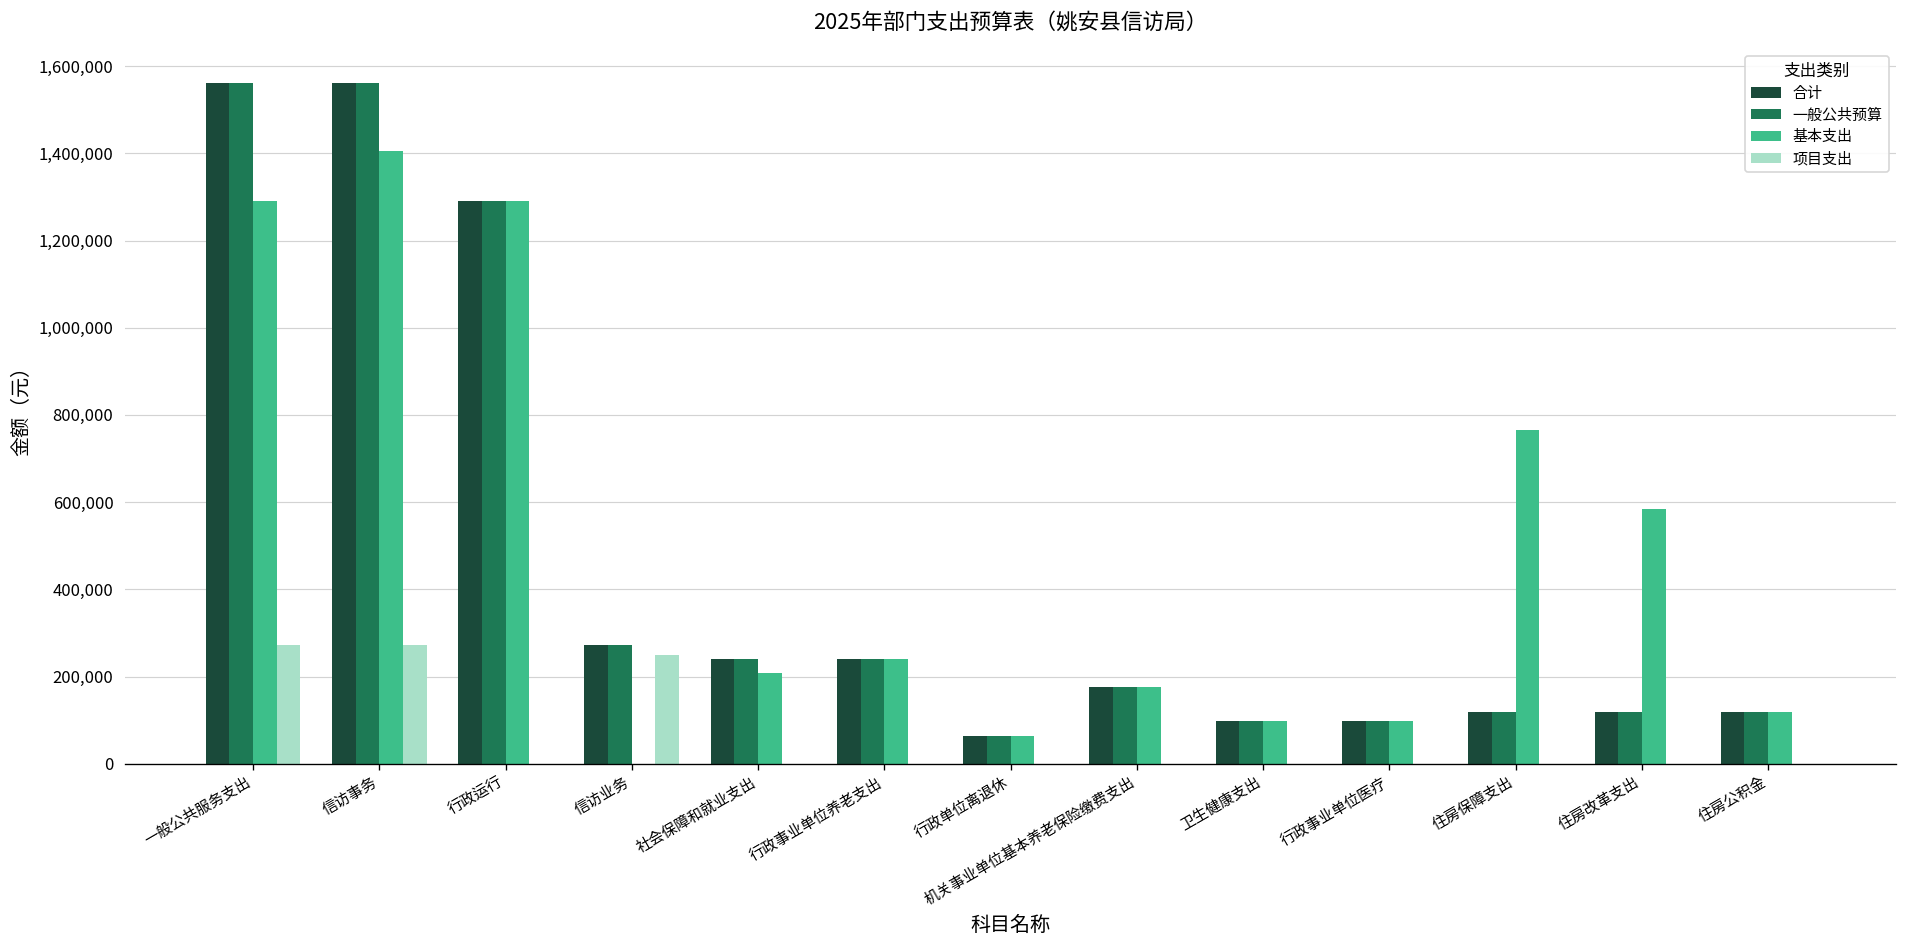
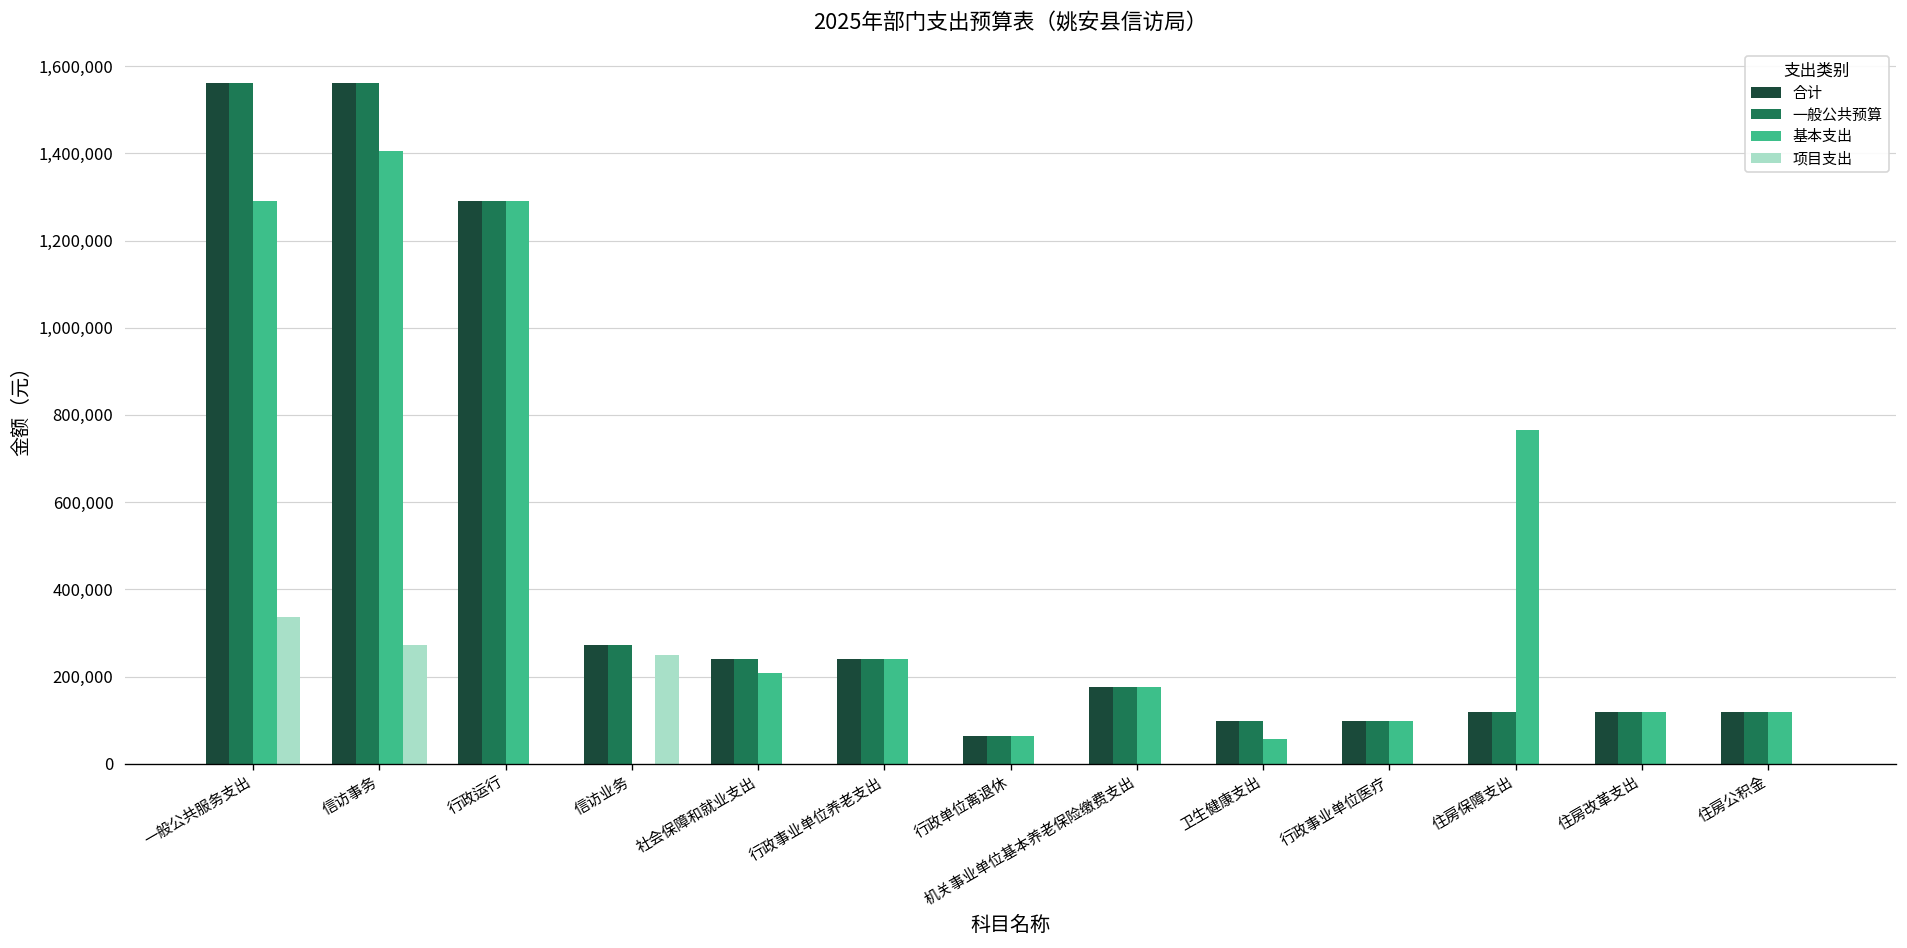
项目支出, 一般公共服务支出: 270,000 -> 340,000
基本支出, 卫生健康支出: 100,000 -> 60,000
基本支出, 住房改革支出: 580,000 -> 120,000
